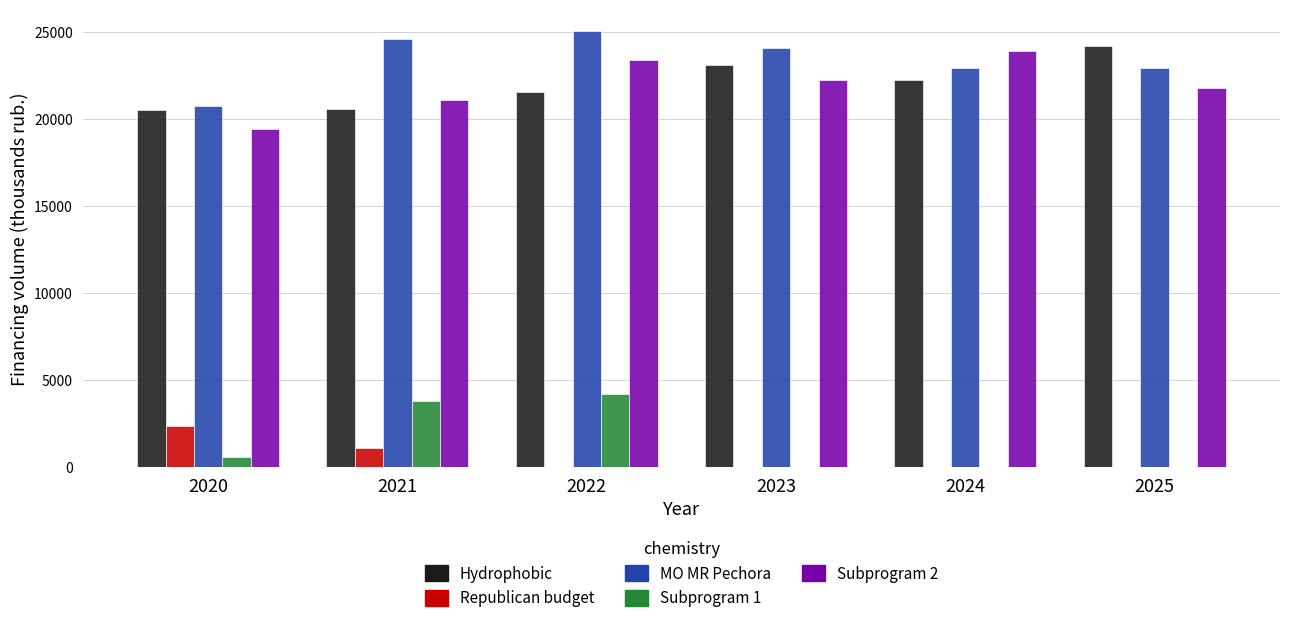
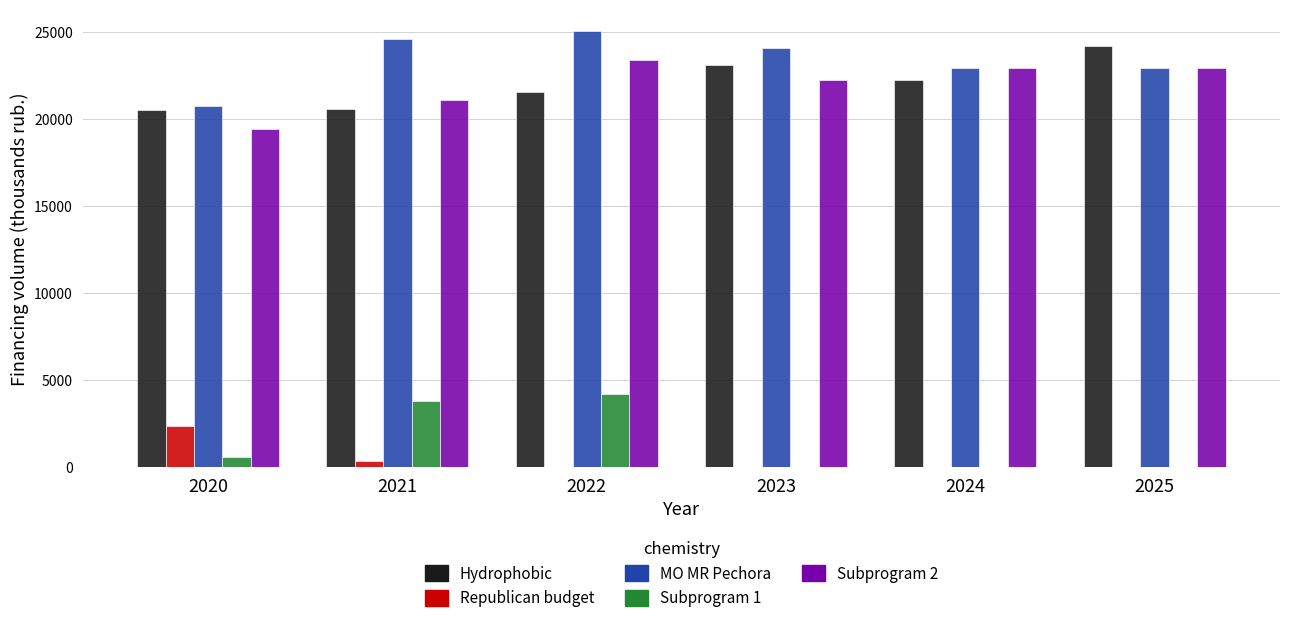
Republican budget, 2021: 1100 -> 400
Subprogram 2, 2024: 23900 -> 23000
Subprogram 2, 2025: 21800 -> 23000
